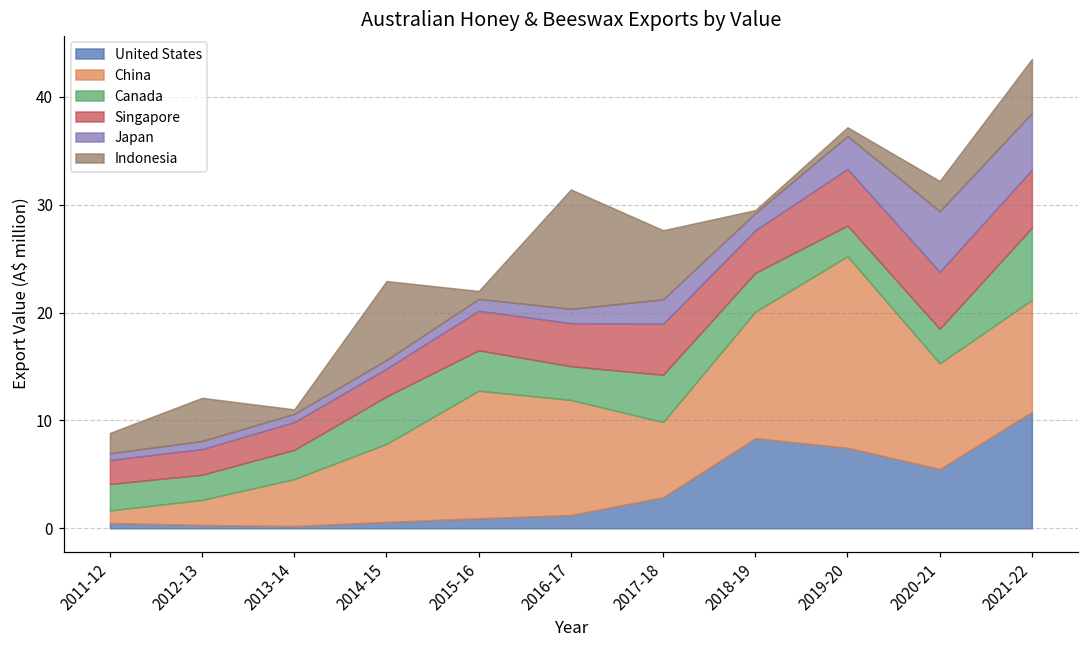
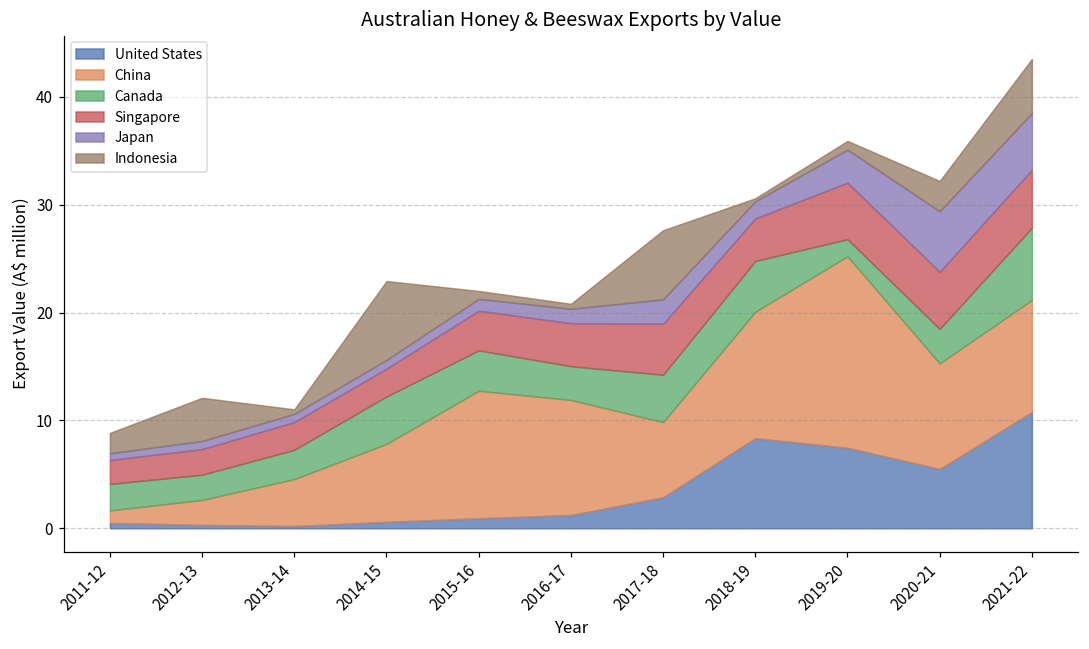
Indonesia, 2016-17: 11 -> 0
Canada, 2018-19: 4 -> 5
Canada, 2019-20: 3 -> 2
